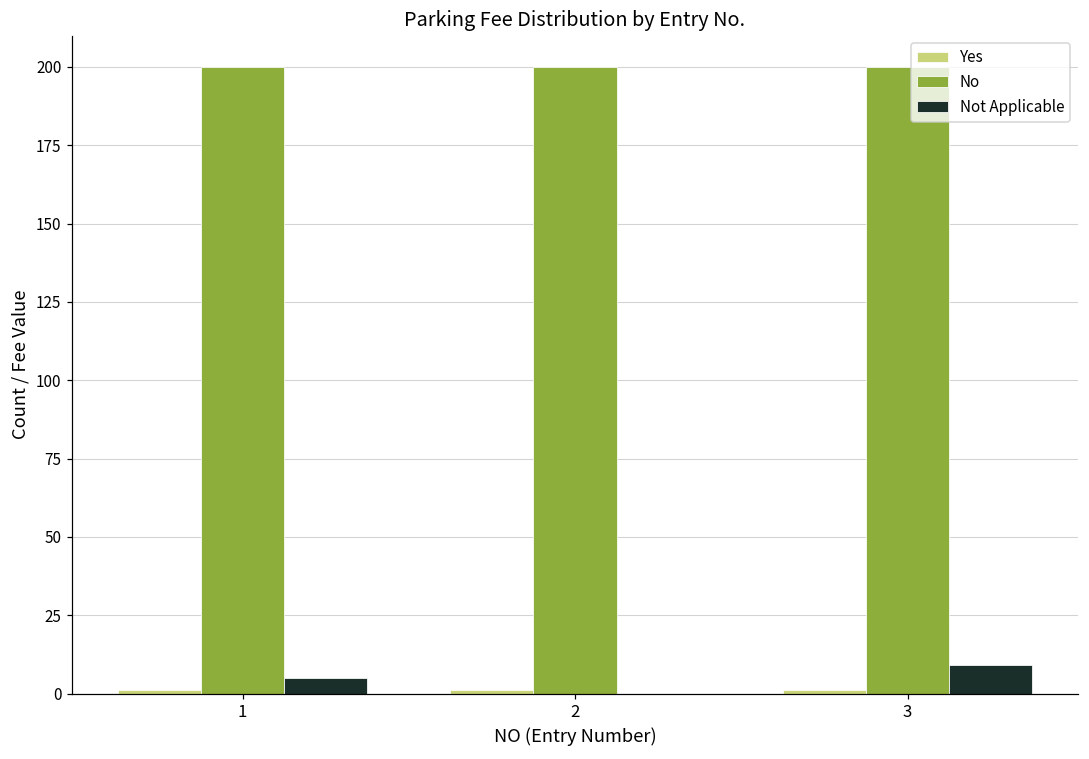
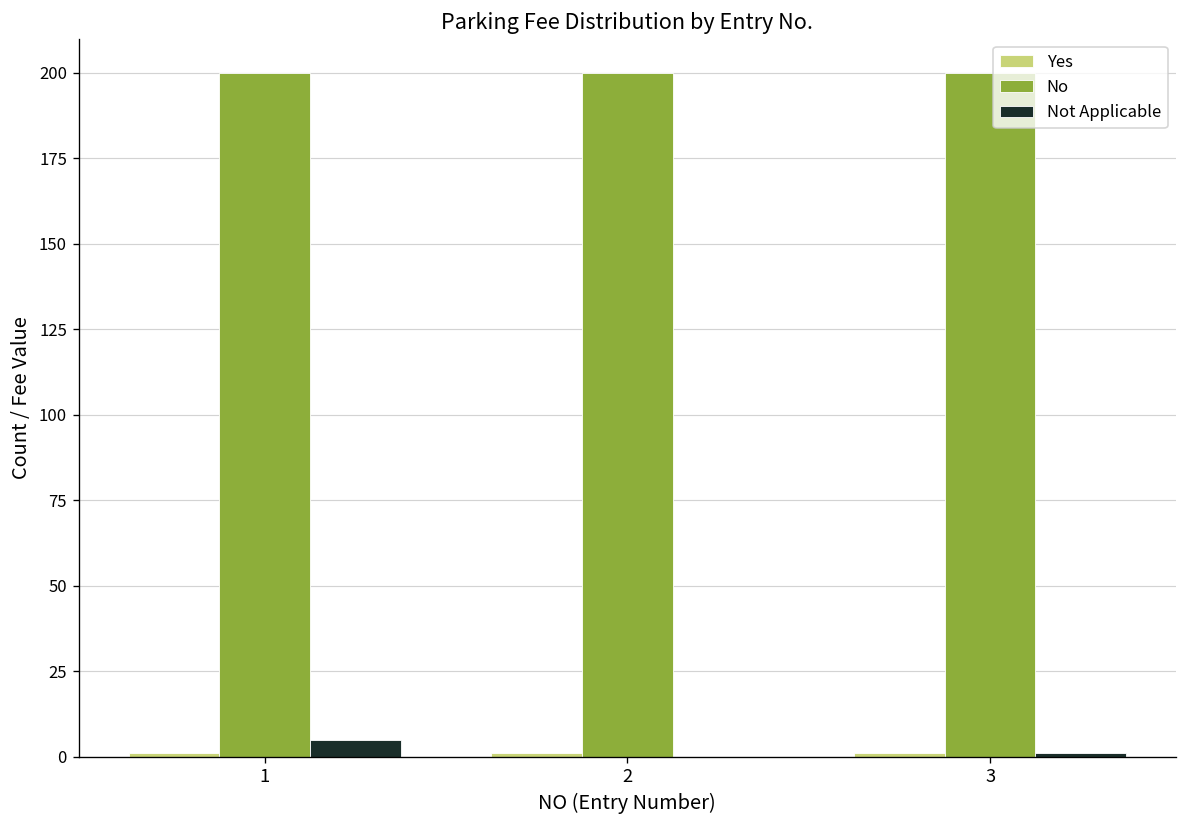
Not Applicable, 3: 9 -> 1
